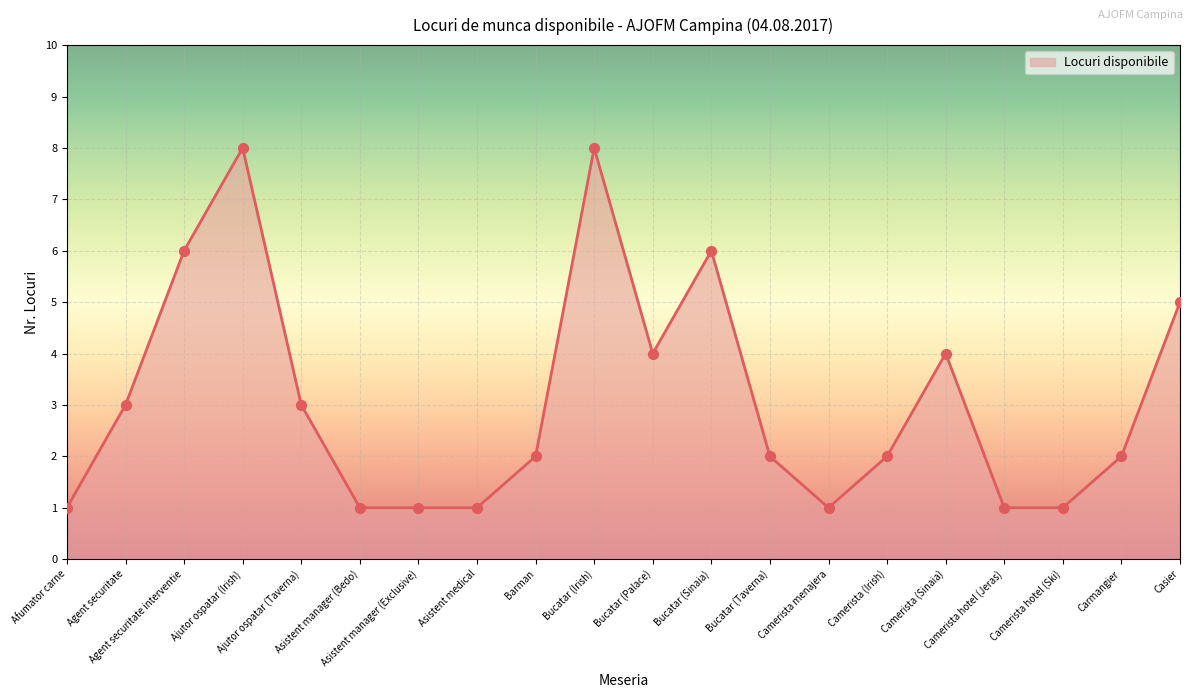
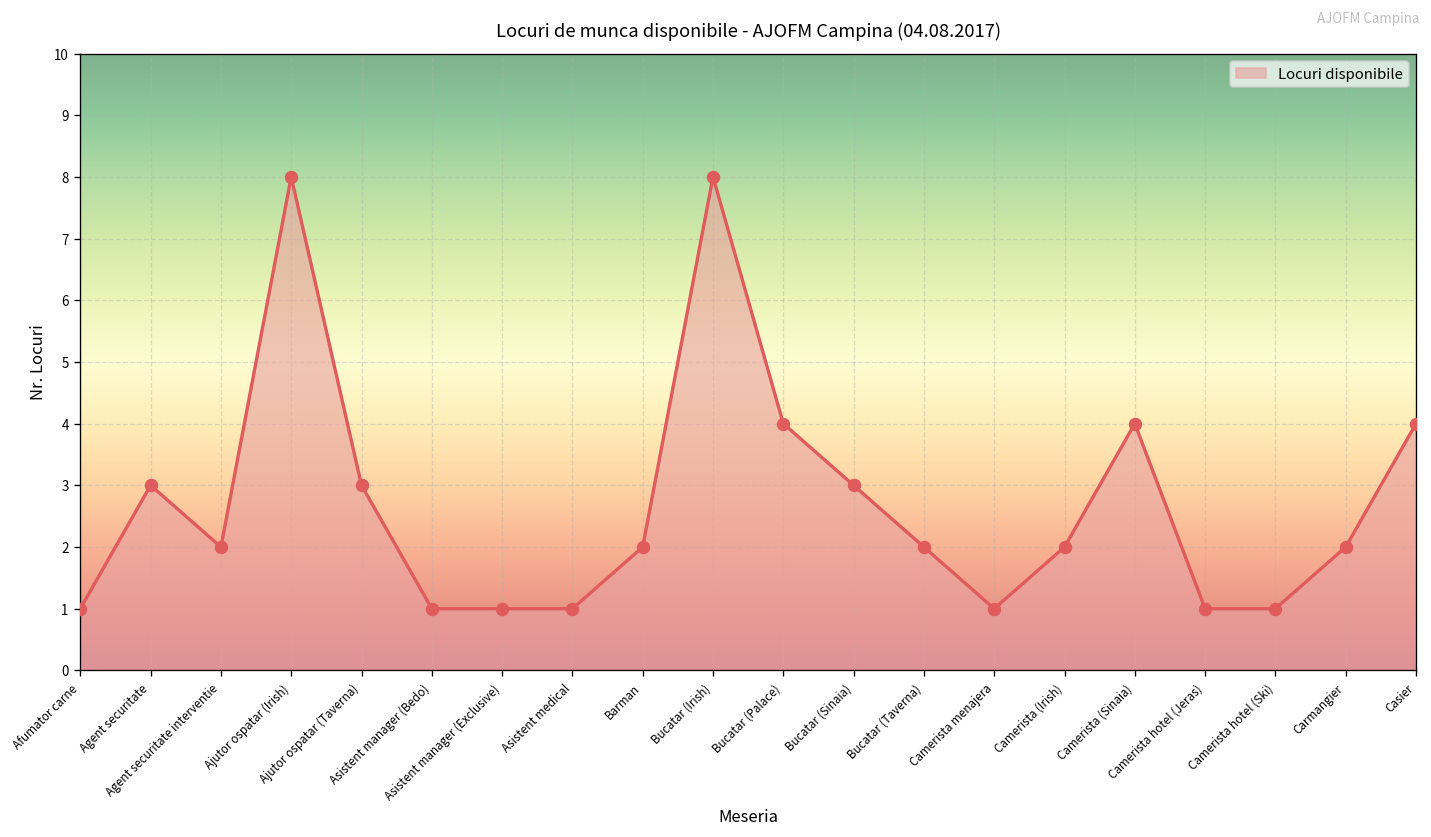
Agent securitate interventie: 6 -> 2
Bucatar (Sinaia): 6 -> 3
Casier: 5 -> 4
